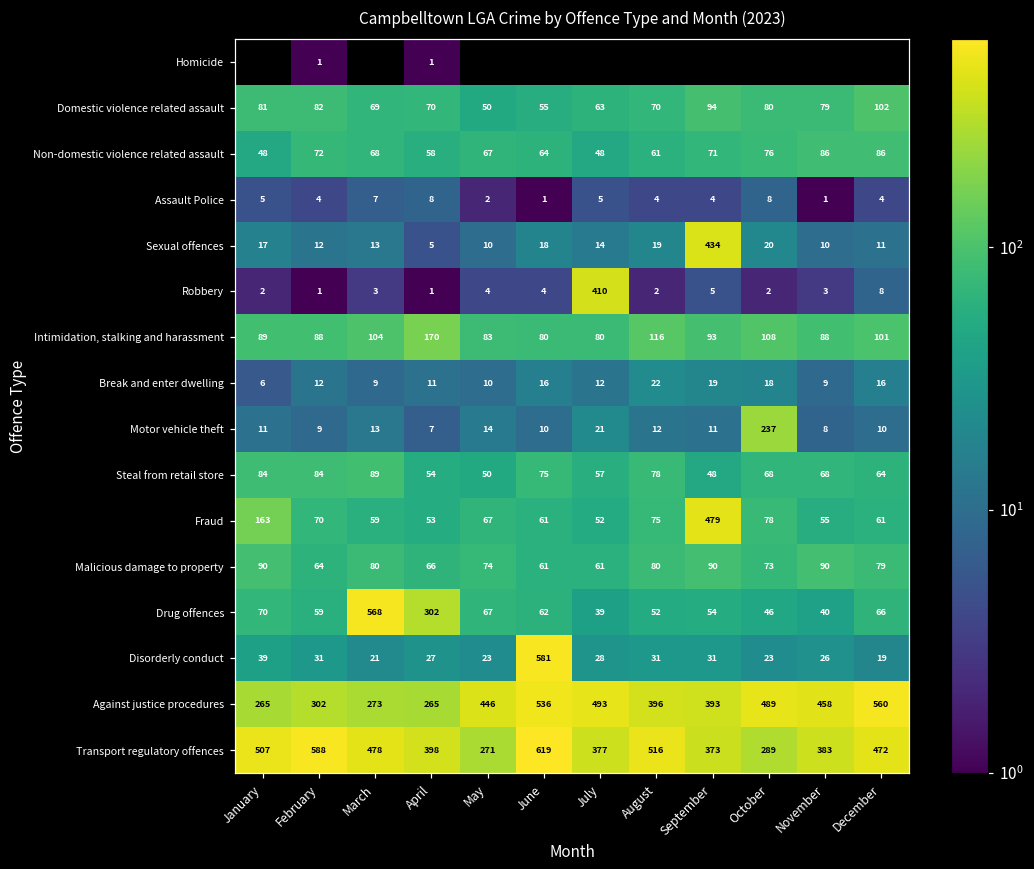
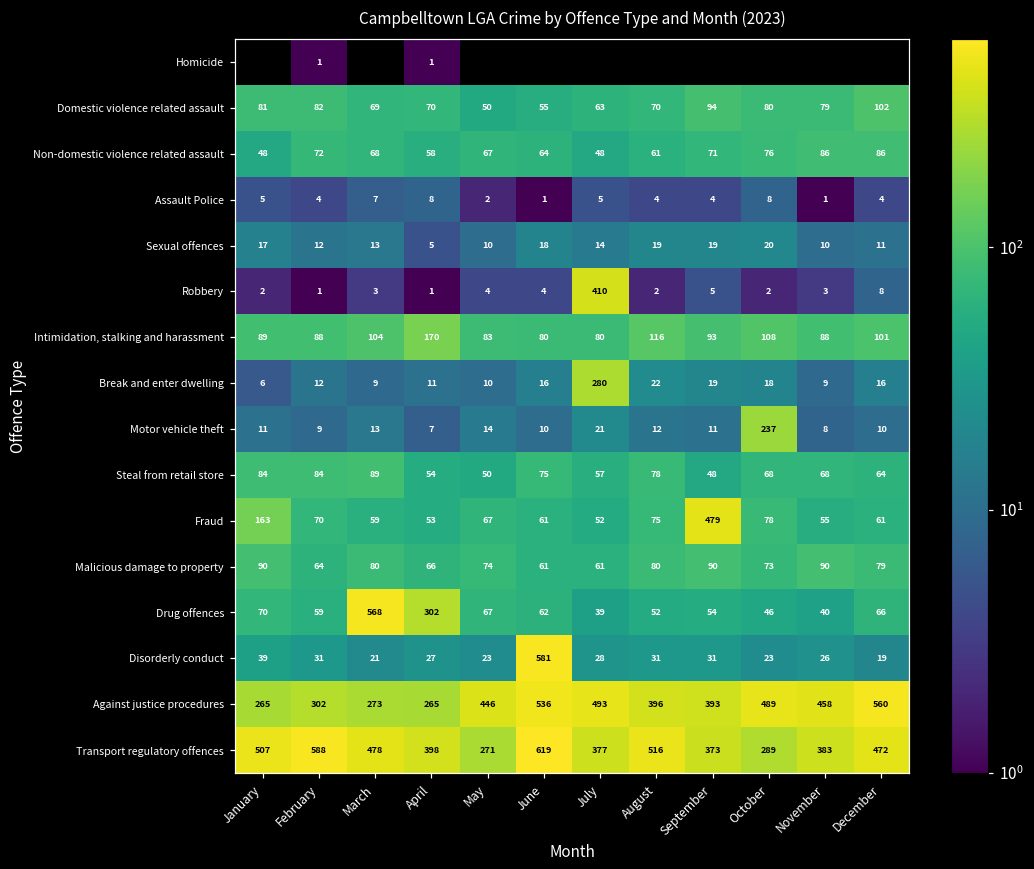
Sexual offences, September: 434 -> 19
Break and enter dwelling, July: 12 -> 280
